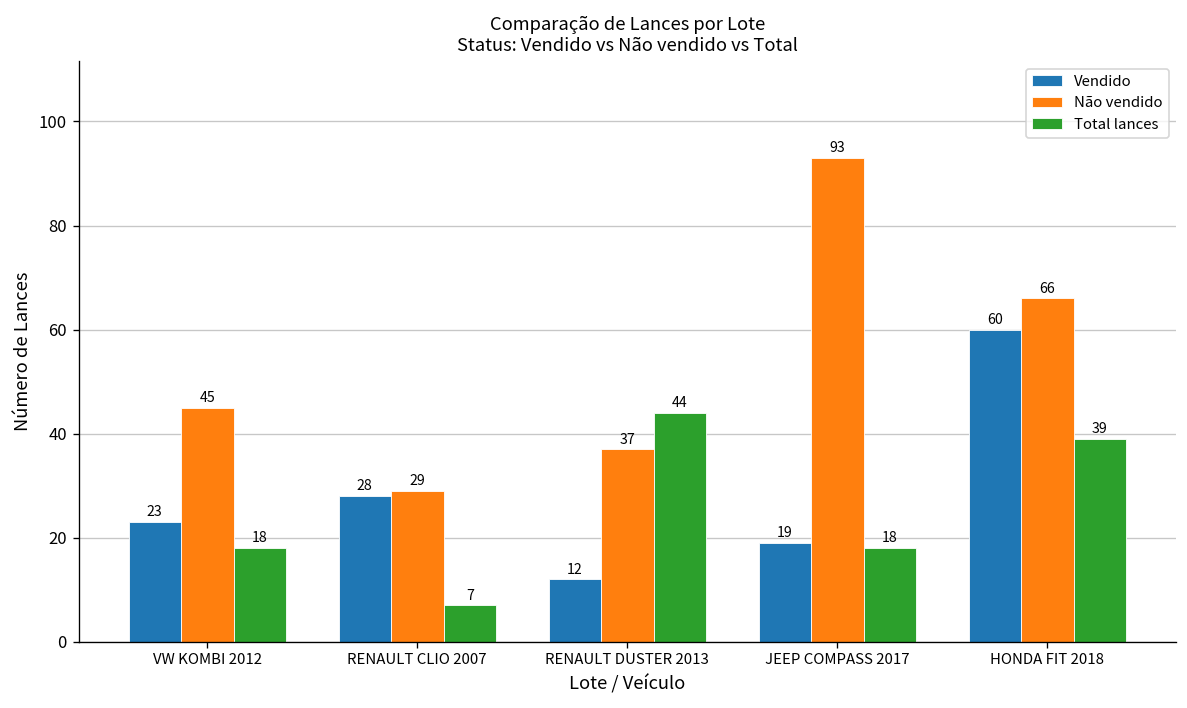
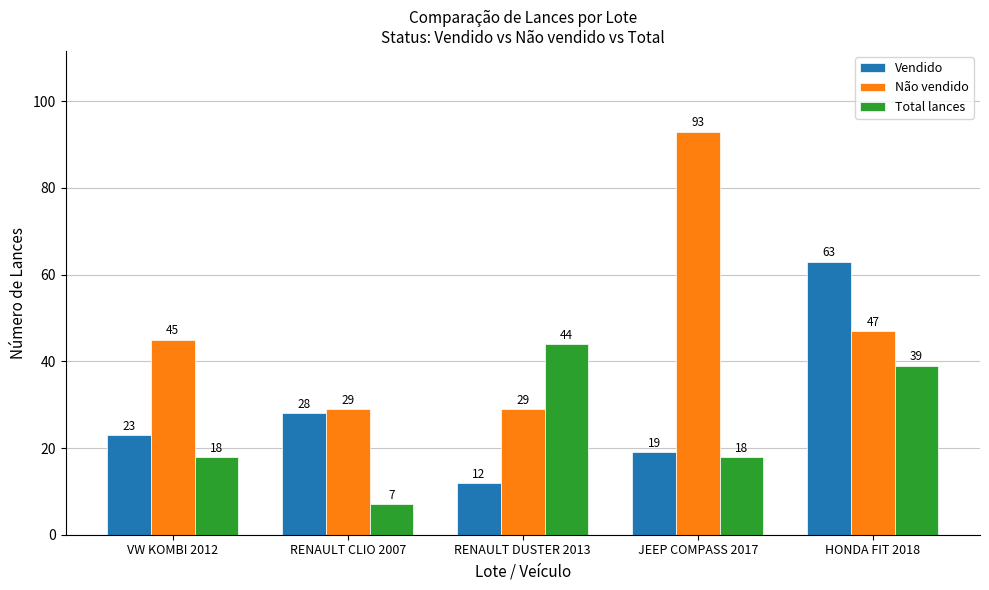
Não vendido, RENAULT DUSTER 2013: 37 -> 29
Vendido, HONDA FIT 2018: 60 -> 63
Não vendido, HONDA FIT 2018: 66 -> 47
